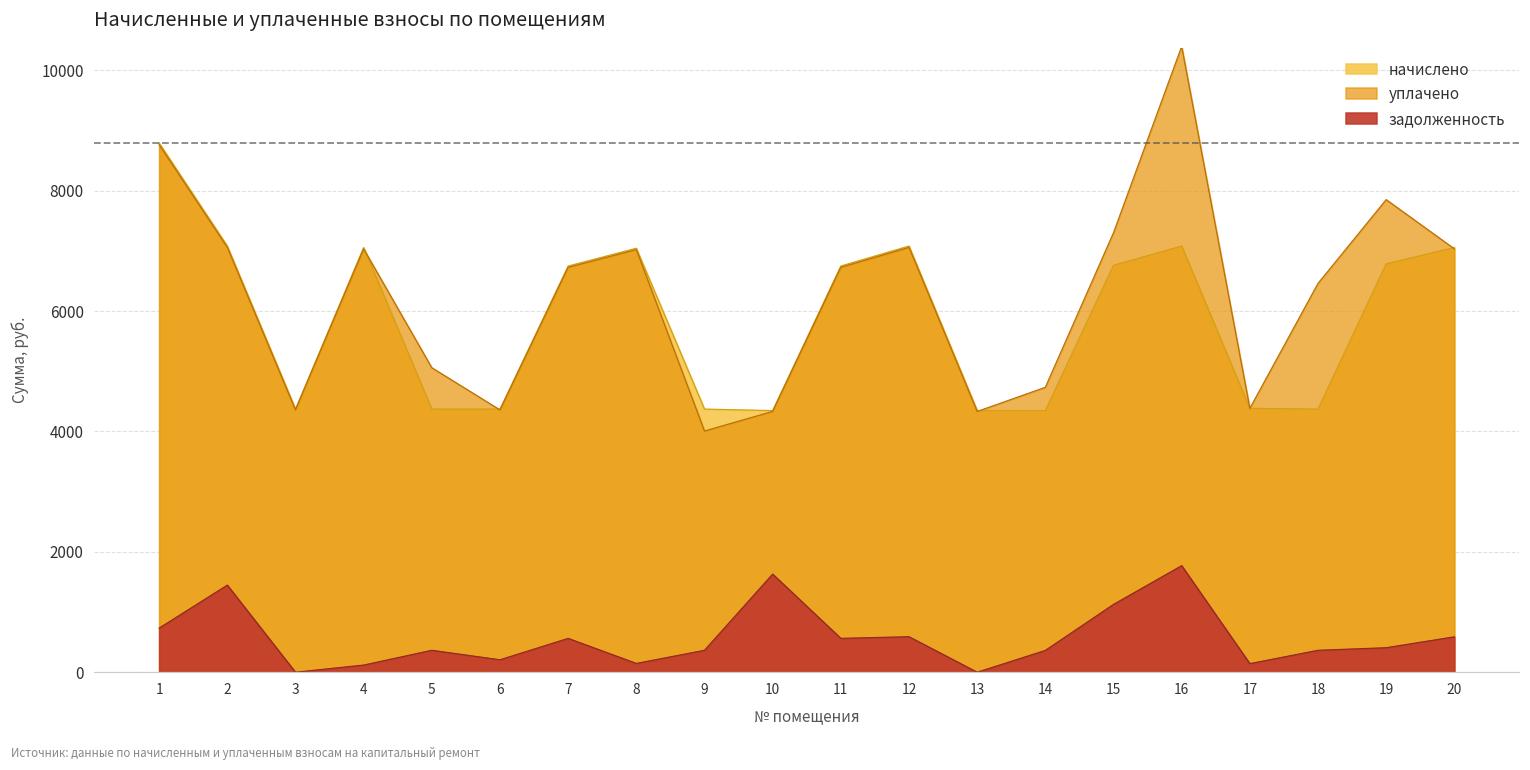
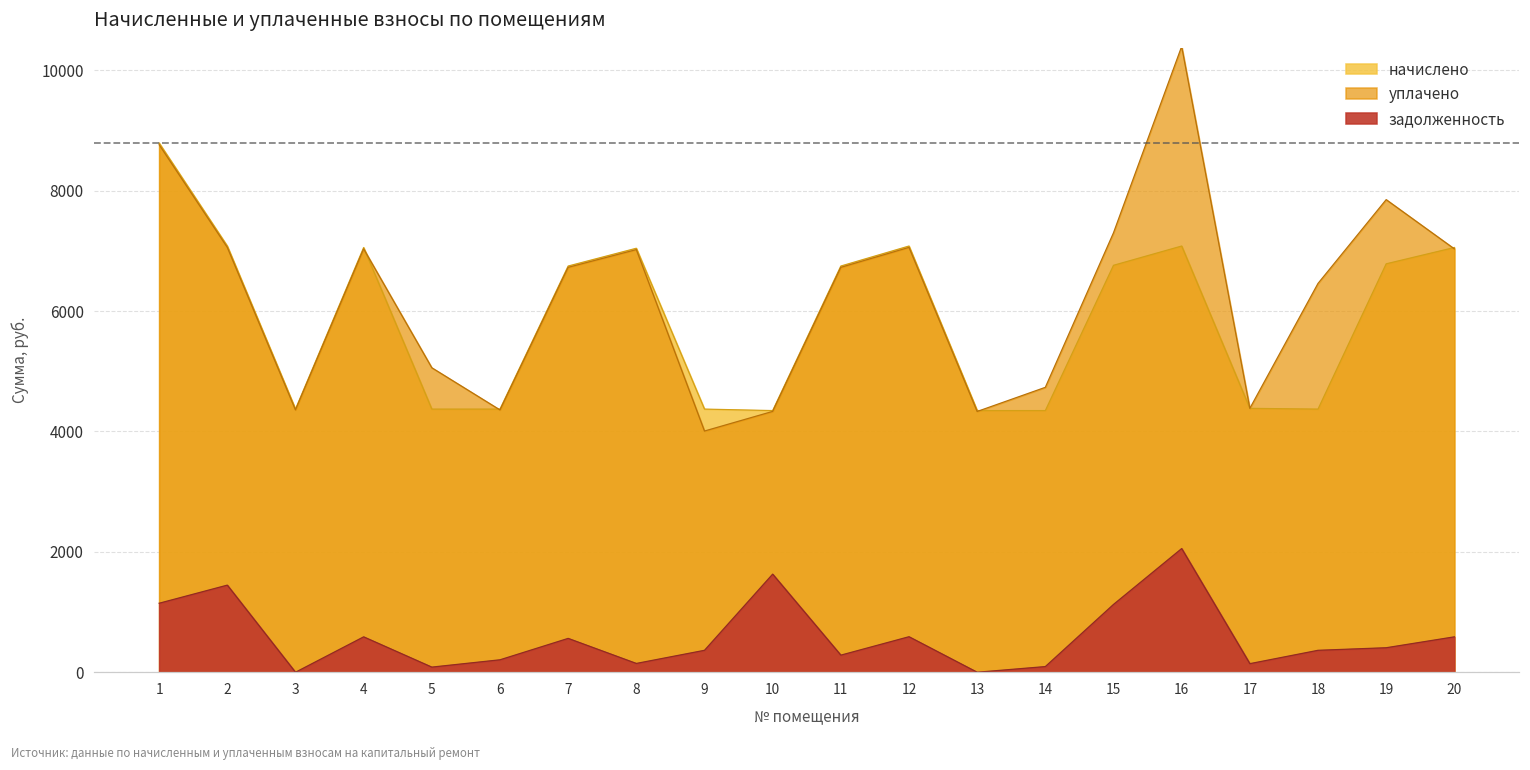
задолженность, 1: 700 -> 1100
задолженность, 4: 100 -> 600
задолженность, 5: 400 -> 100
задолженность, 11: 600 -> 300
задолженность, 14: 400 -> 100
задолженность, 16: 1800 -> 2100
